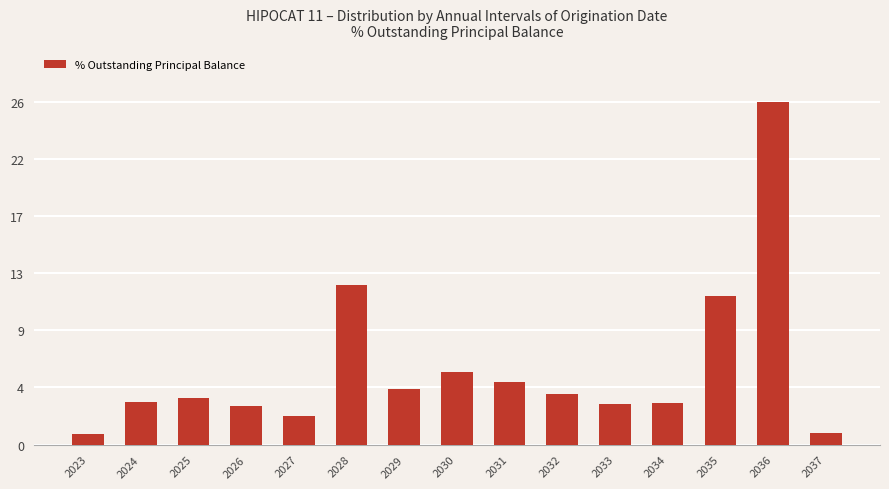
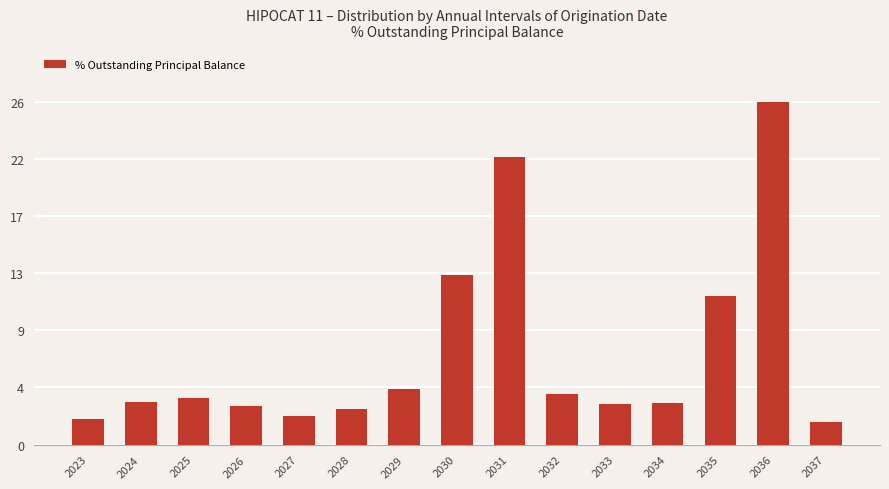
2023: 0.8 -> 1.9
2028: 12.2 -> 2.7
2030: 5.5 -> 13.0
2031: 4.8 -> 21.9
2037: 0.9 -> 1.7
